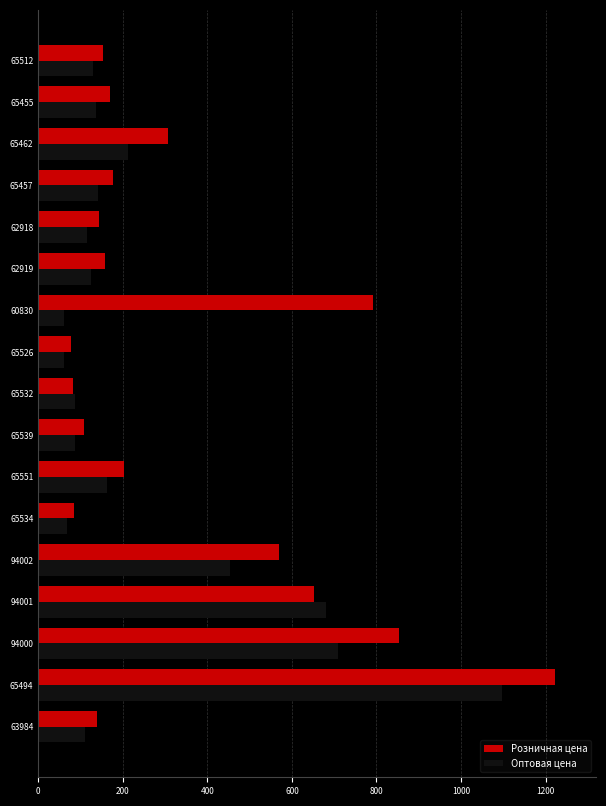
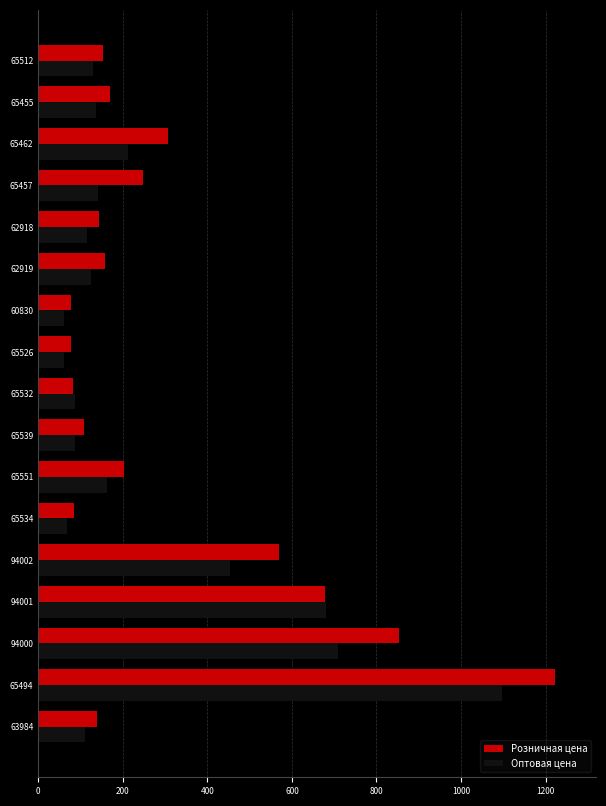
Розничная цена, 65457: 180 -> 250
Розничная цена, 60830: 790 -> 80
Розничная цена, 94001: 650 -> 680
